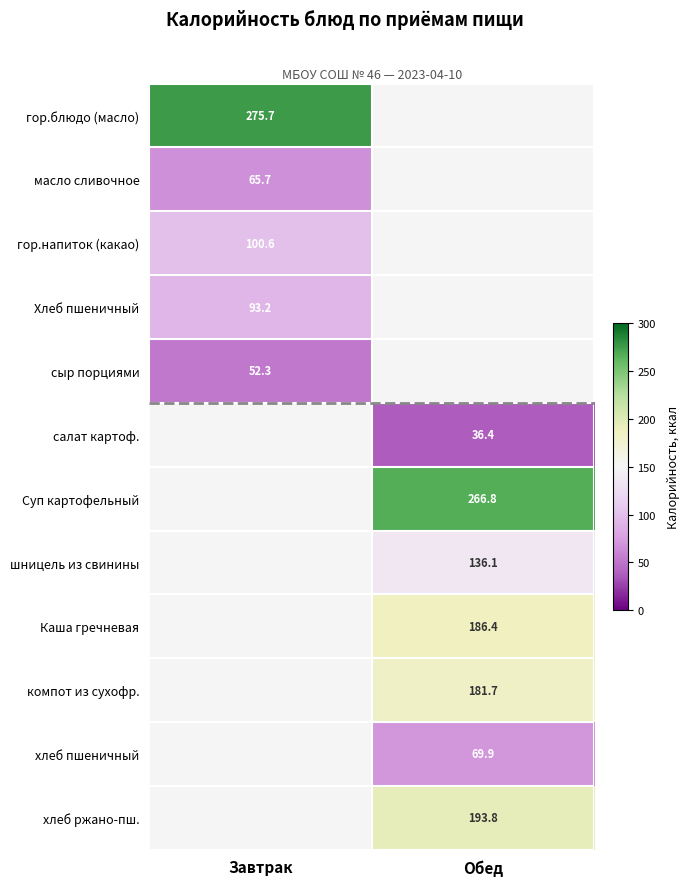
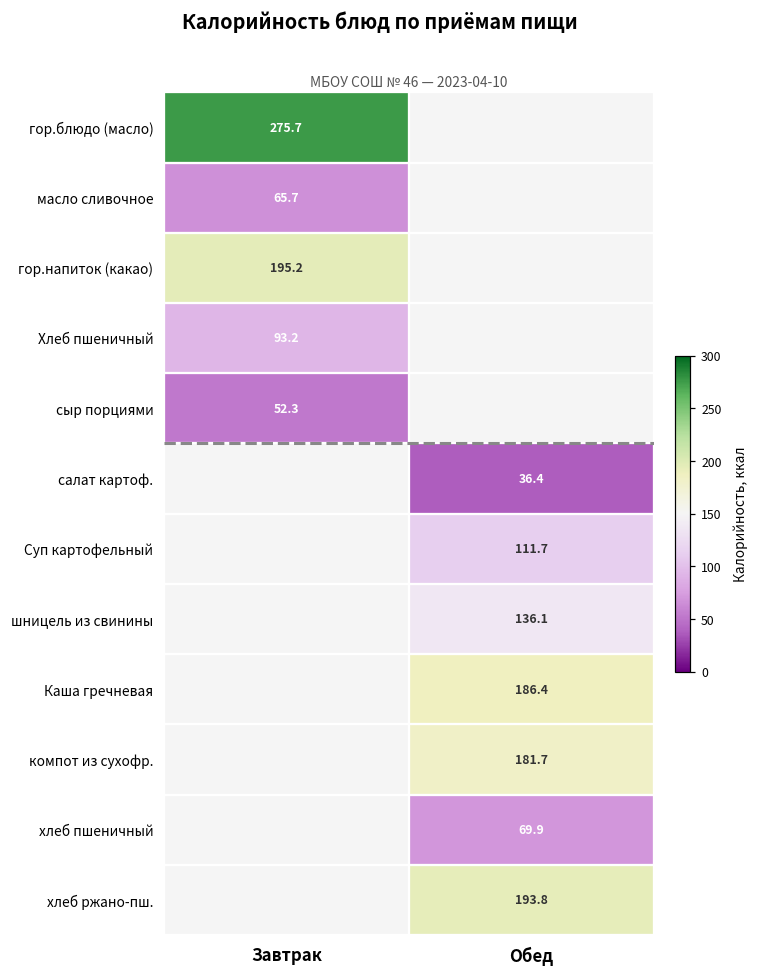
гор.напиток (какао), Завтрак: 100.6 -> 195.2
Суп картофельный, Обед: 266.8 -> 111.7
